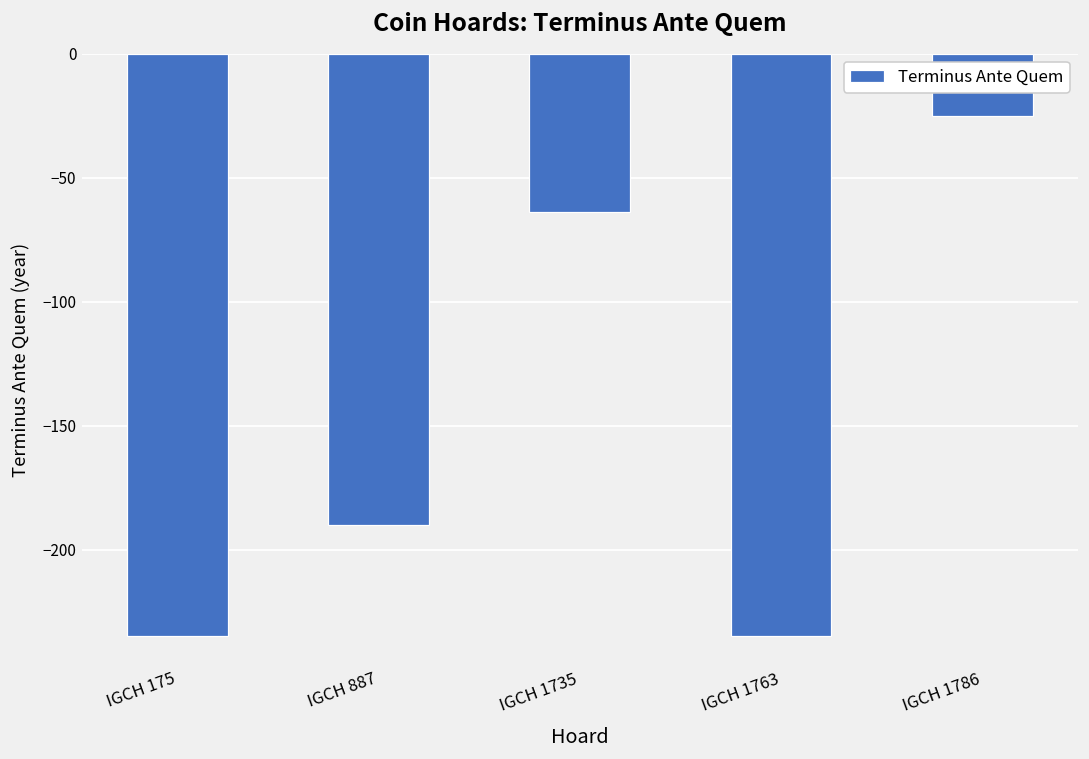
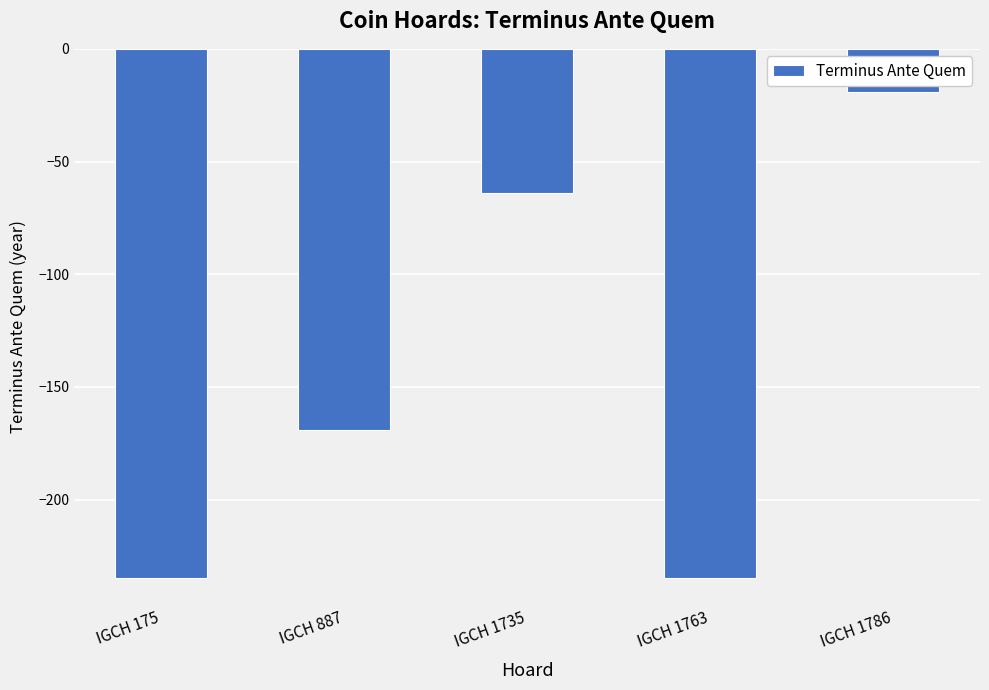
IGCH 887: -190 -> -169
IGCH 1786: -25 -> -19
